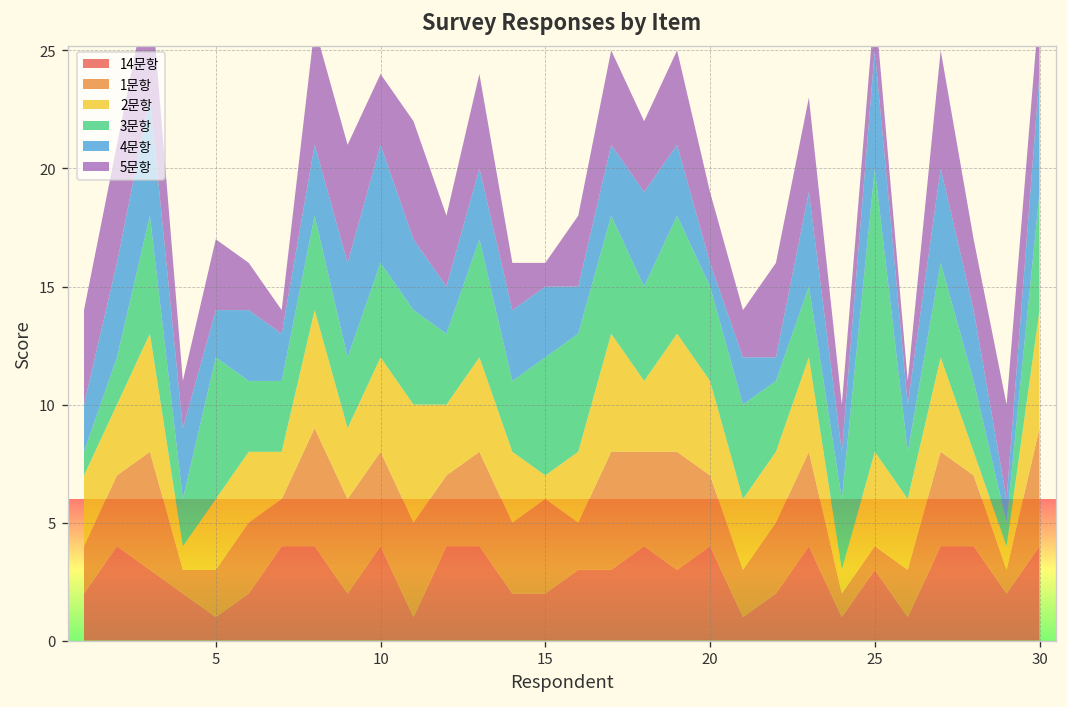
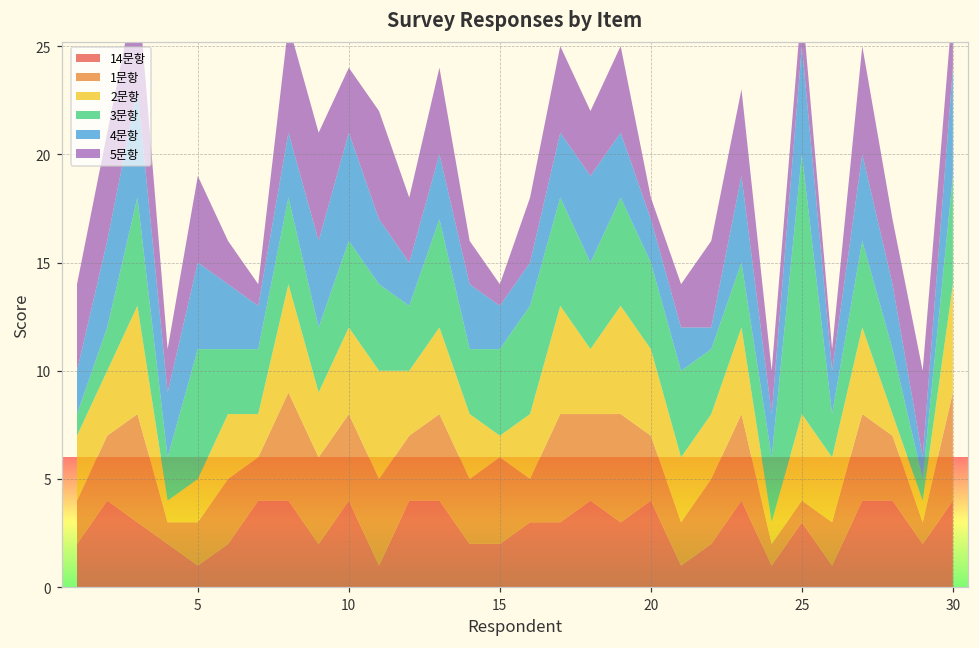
2문항, 5: 3 -> 2
4문항, 5: 2 -> 4
5문항, 5: 3 -> 4
3문항, 15: 5 -> 4
4문항, 15: 3 -> 2
4문항, 20: 1 -> 2
5문항, 20: 3 -> 1
